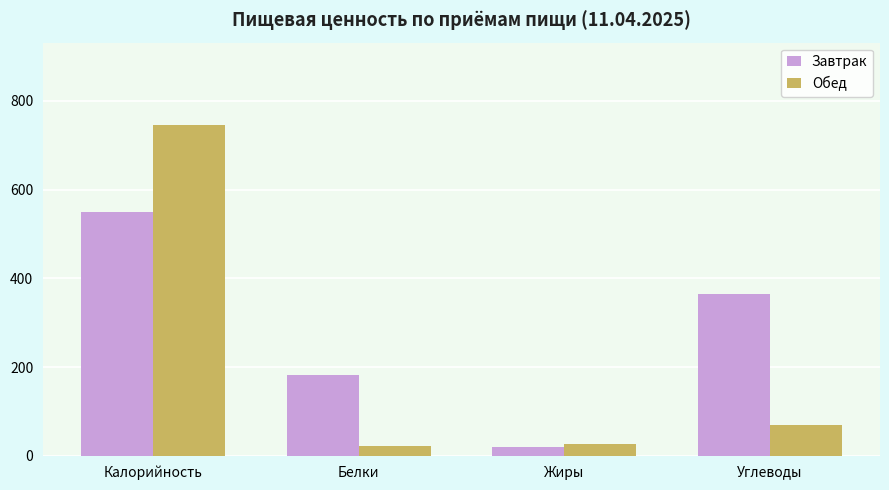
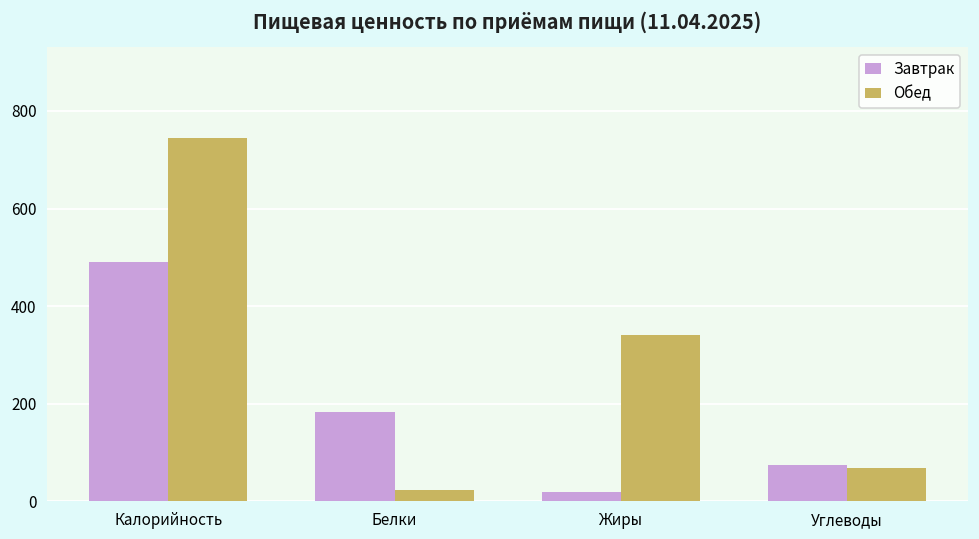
Завтрак, Калорийность: 550 -> 490
Обед, Жиры: 30 -> 340
Завтрак, Углеводы: 370 -> 80
